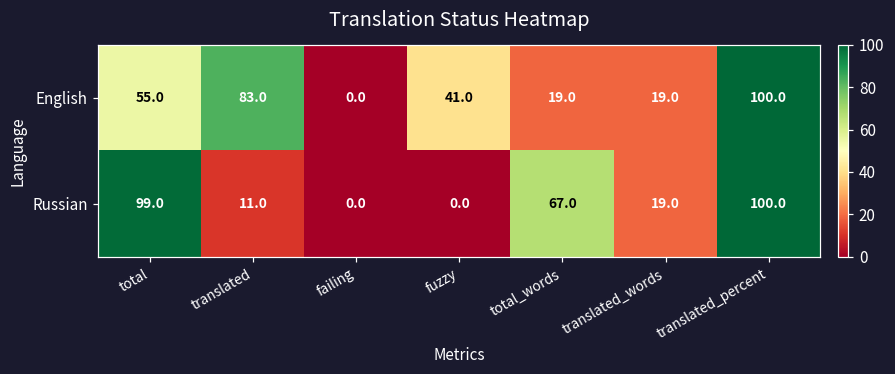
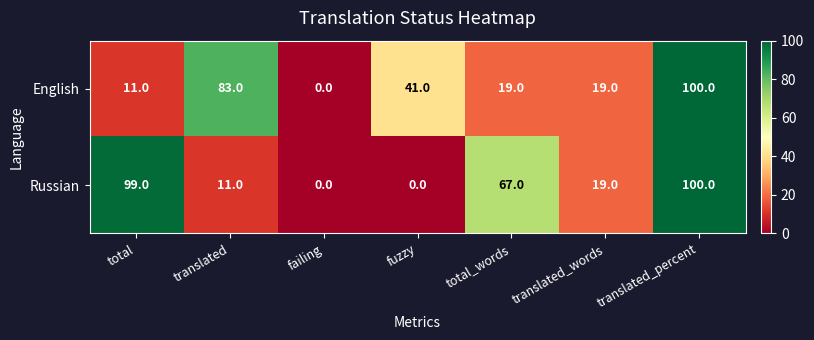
English, total: 55.0 -> 11.0
